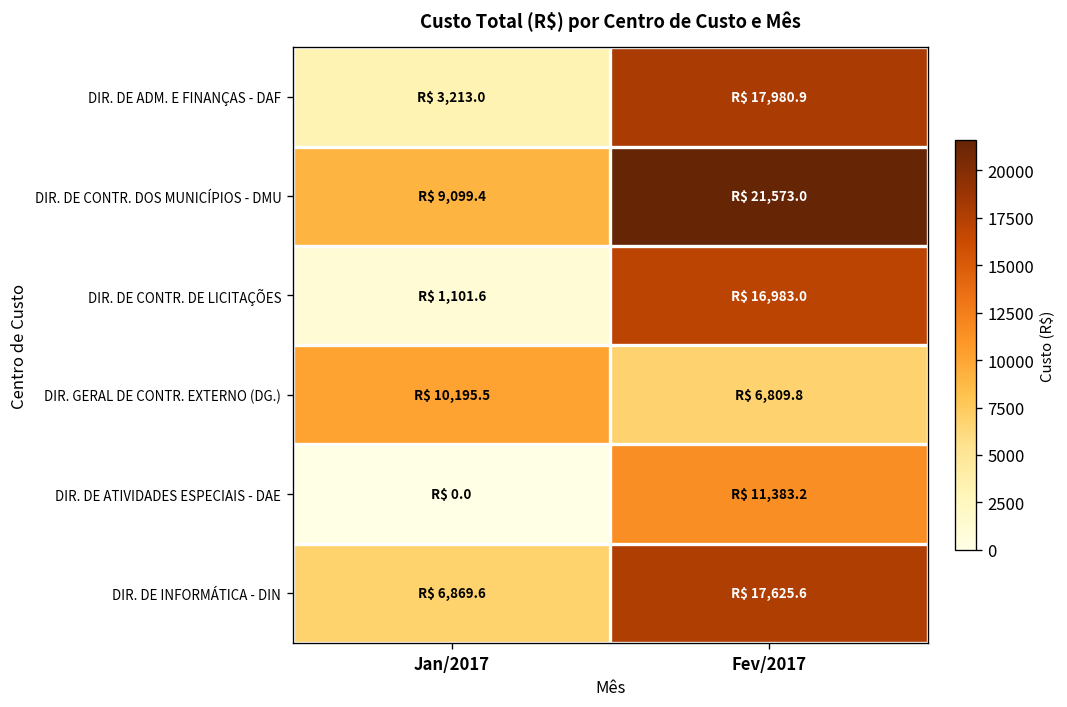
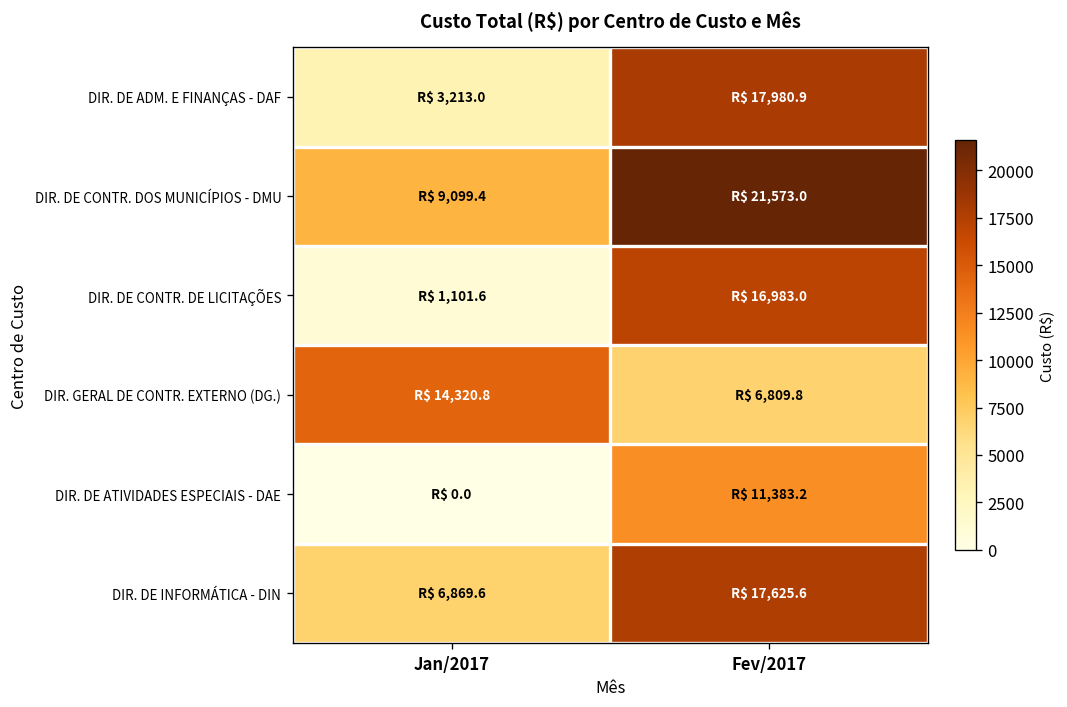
DIR. GERAL DE CONTR. EXTERNO (DG.), Jan/2017: 10,195.5 -> 14,320.8
